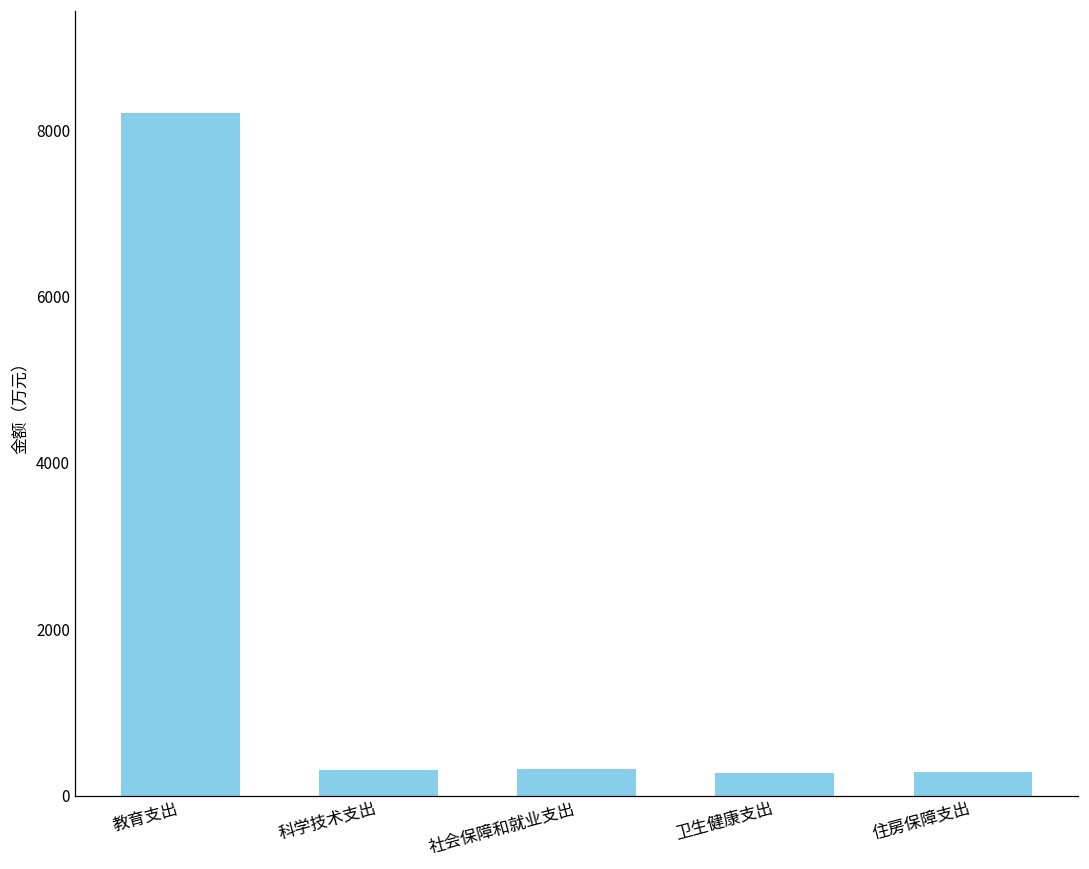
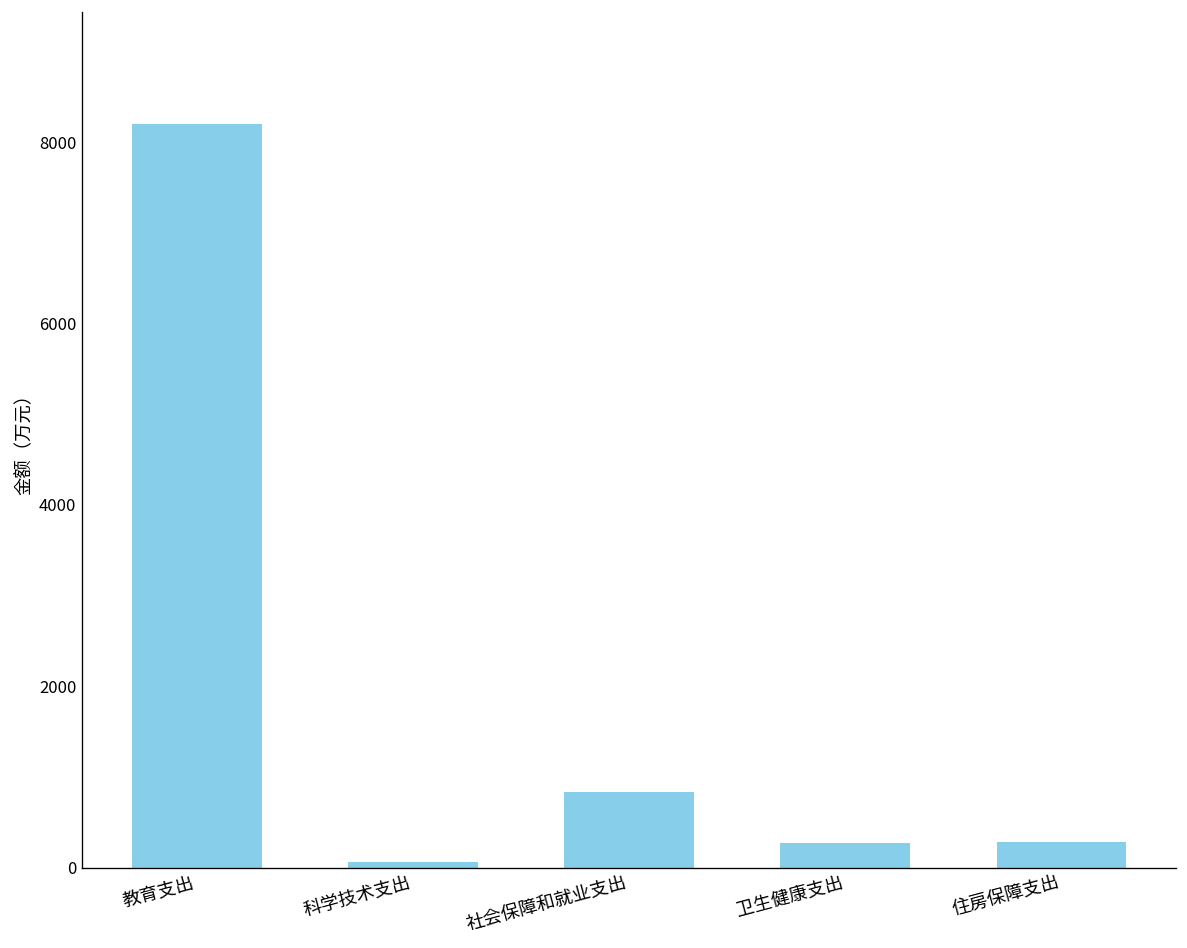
科学技术支出: 300 -> 100
社会保障和就业支出: 300 -> 800
